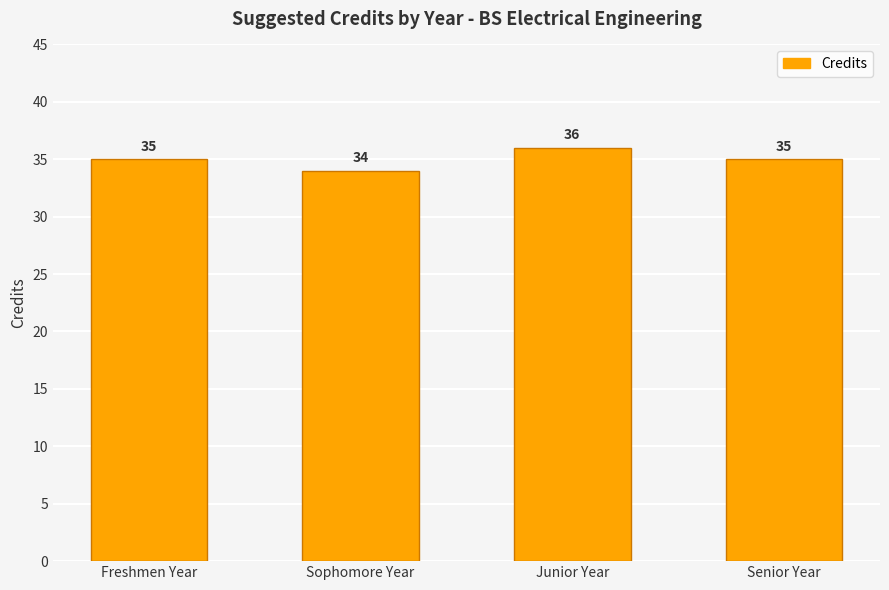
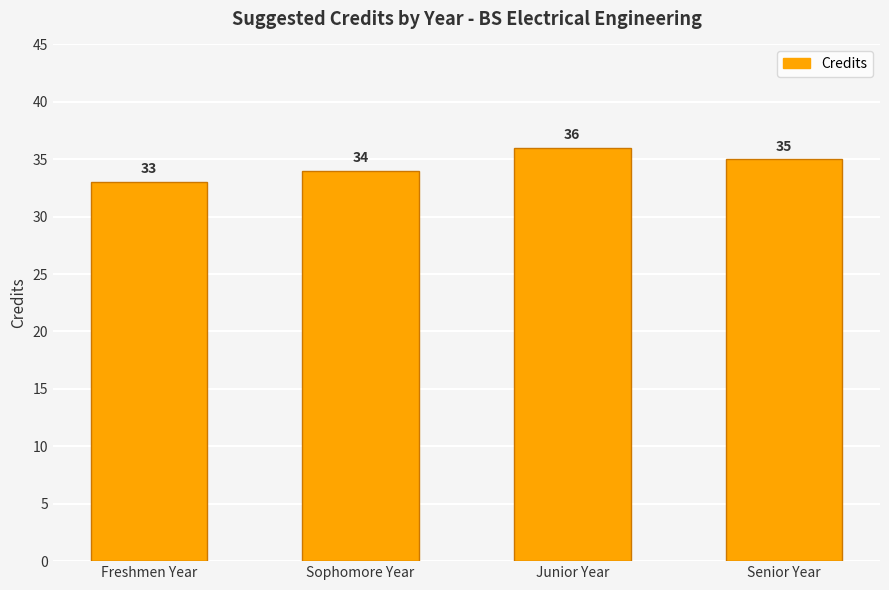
Freshmen Year: 35 -> 33
